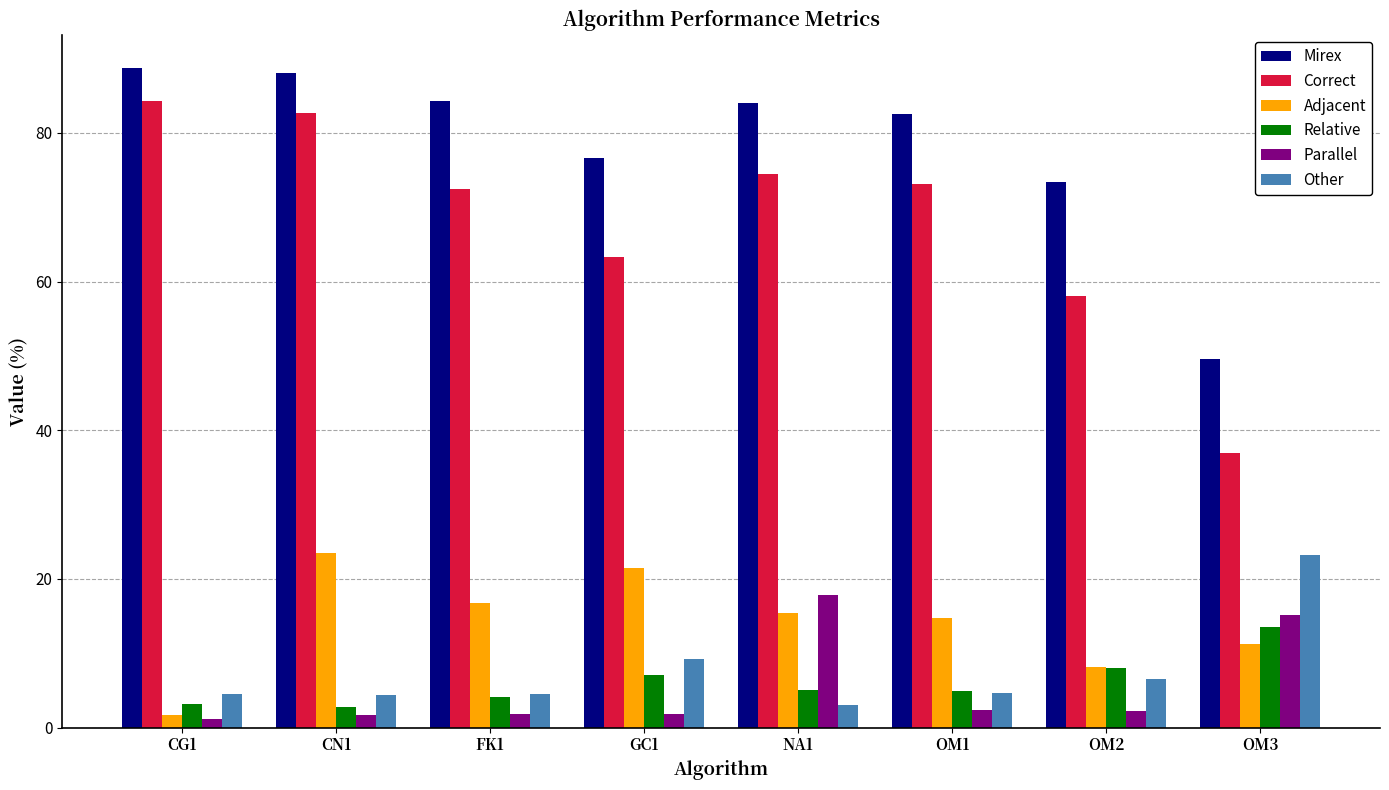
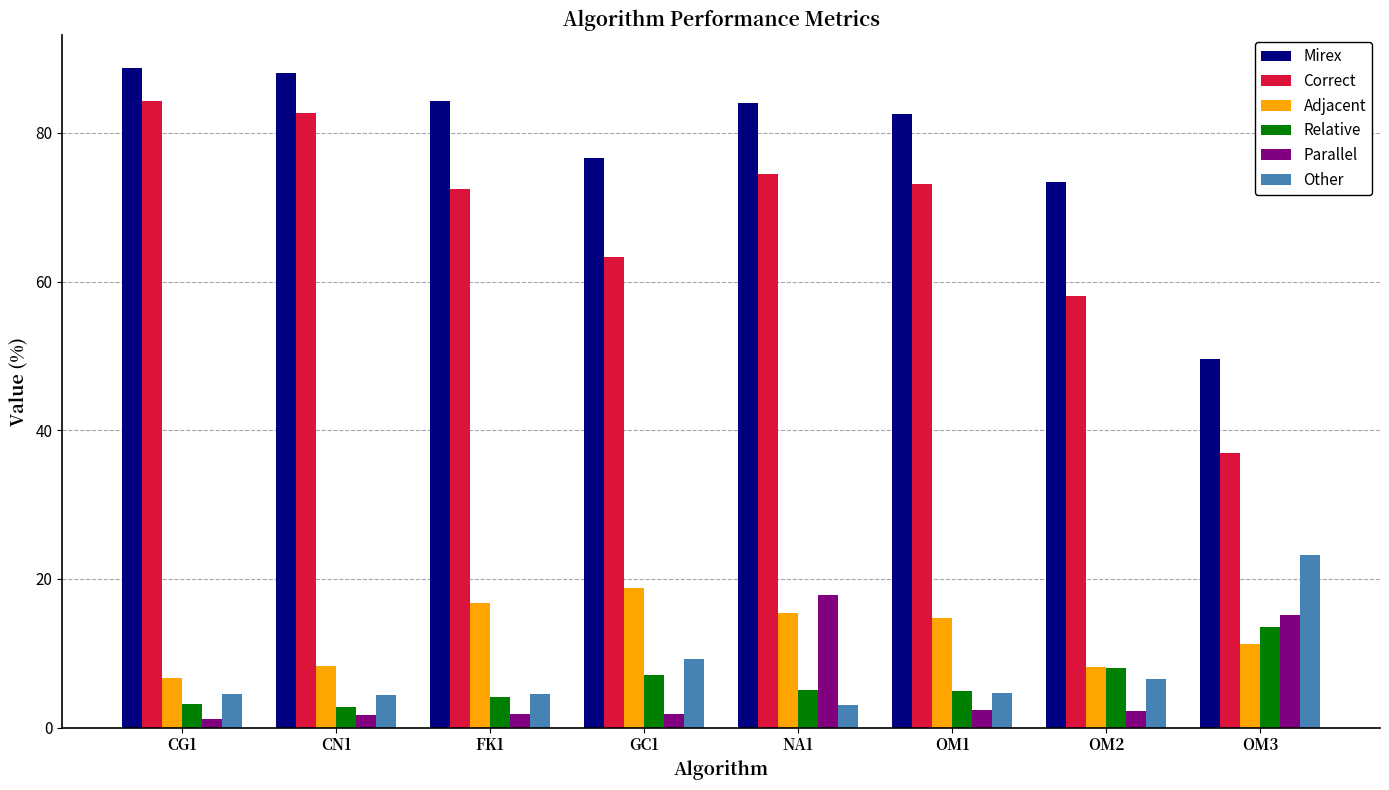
Adjacent, CG1: 2 -> 7
Adjacent, CN1: 23 -> 8
Adjacent, GC1: 21 -> 19
